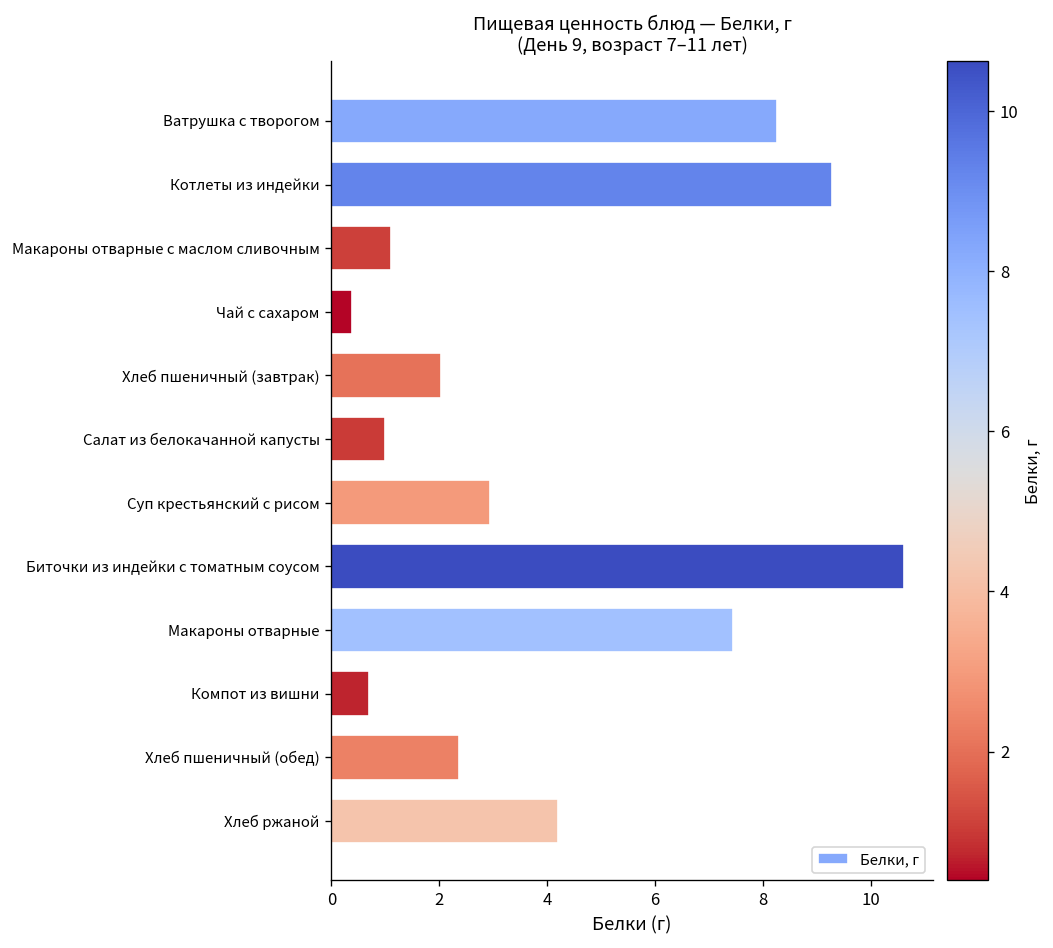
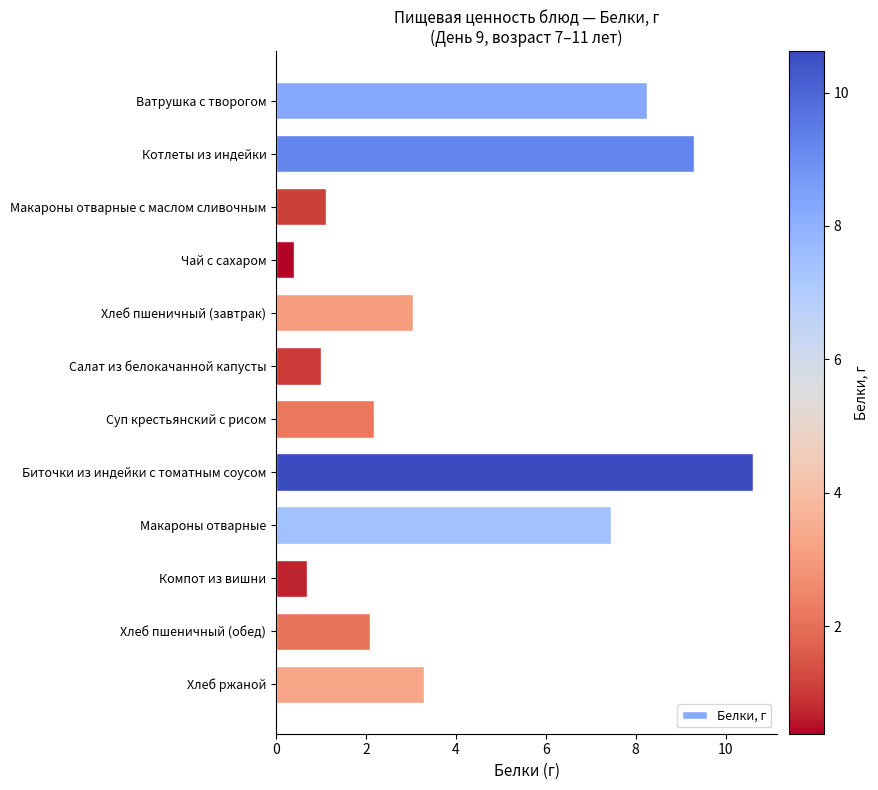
Хлеб пшеничный (завтрак): 2.0 -> 3.0
Суп крестьянский с рисом: 3.0 -> 2.2
Хлеб пшеничный (обед): 2.4 -> 2.1
Хлеб ржаной: 4.2 -> 3.3
